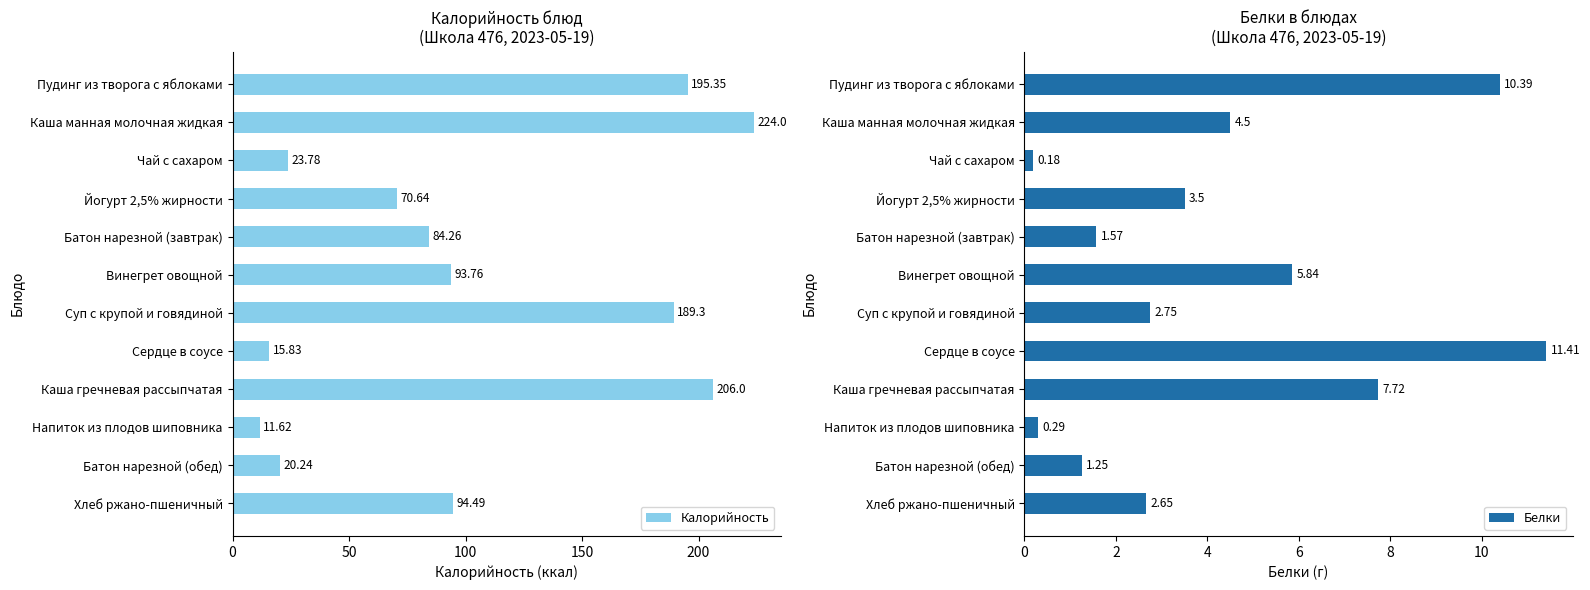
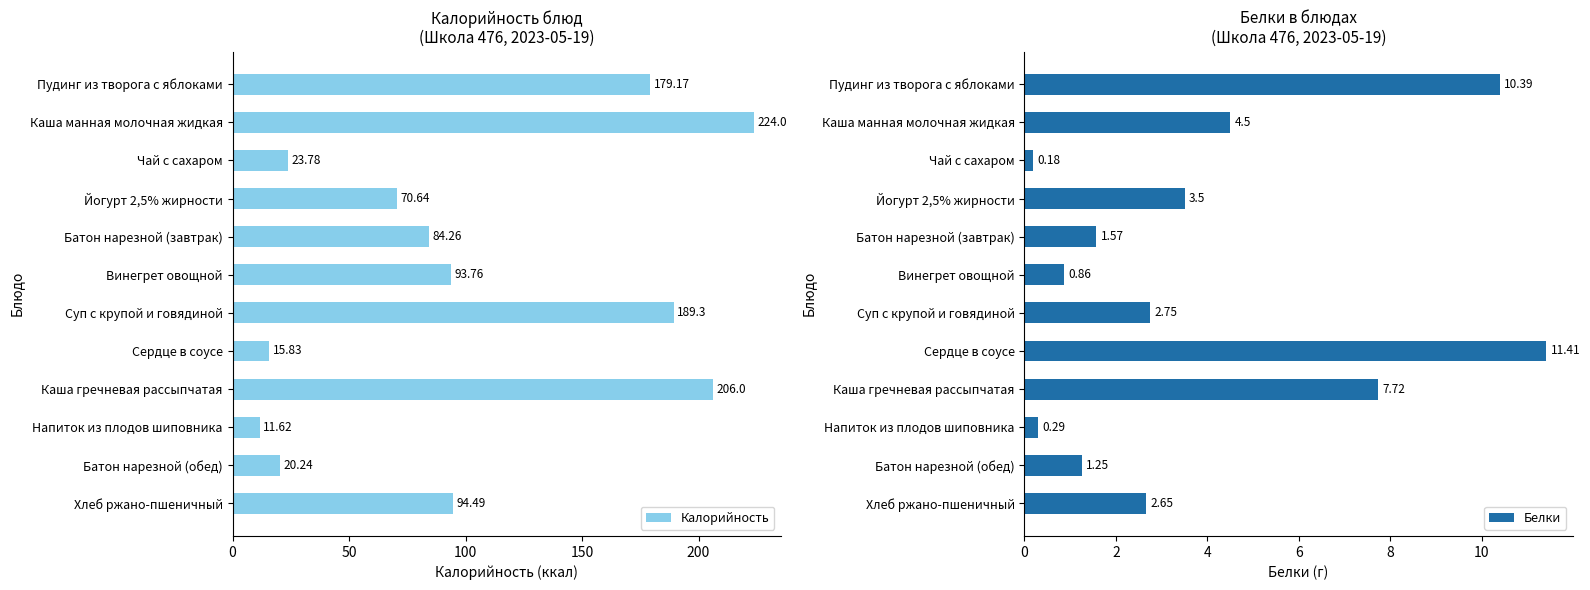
Калорийность блюд (Школа 476, 2023-05-19), Пудинг из творога с яблоками: 195.35 -> 179.17
Белки в блюдах (Школа 476, 2023-05-19), Винегрет овощной: 5.84 -> 0.86
